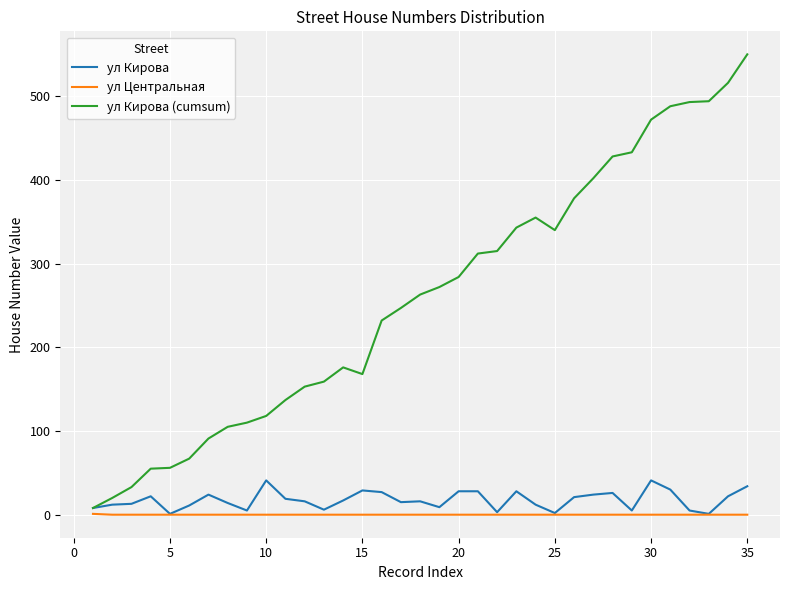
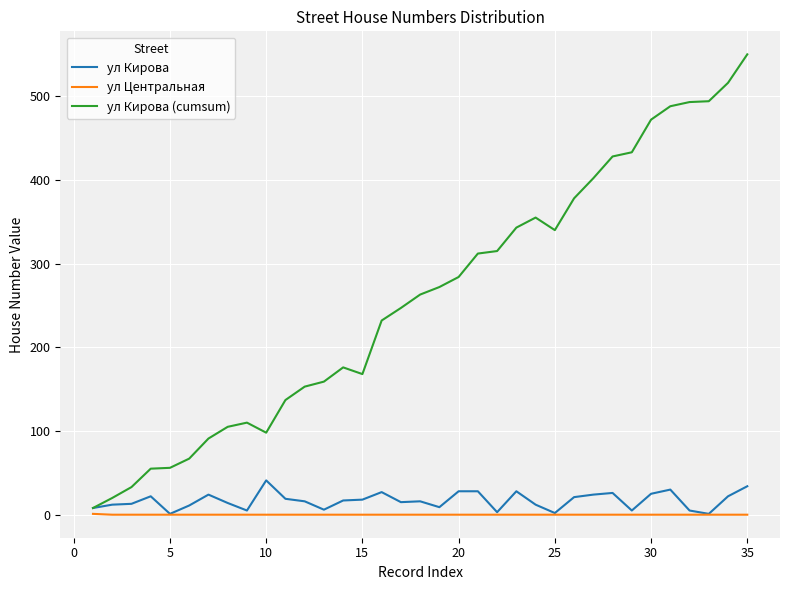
ул Кирова (cumsum), 10: 120 -> 100
ул Кирова, 15: 30 -> 20
ул Кирова, 30: 40 -> 30
